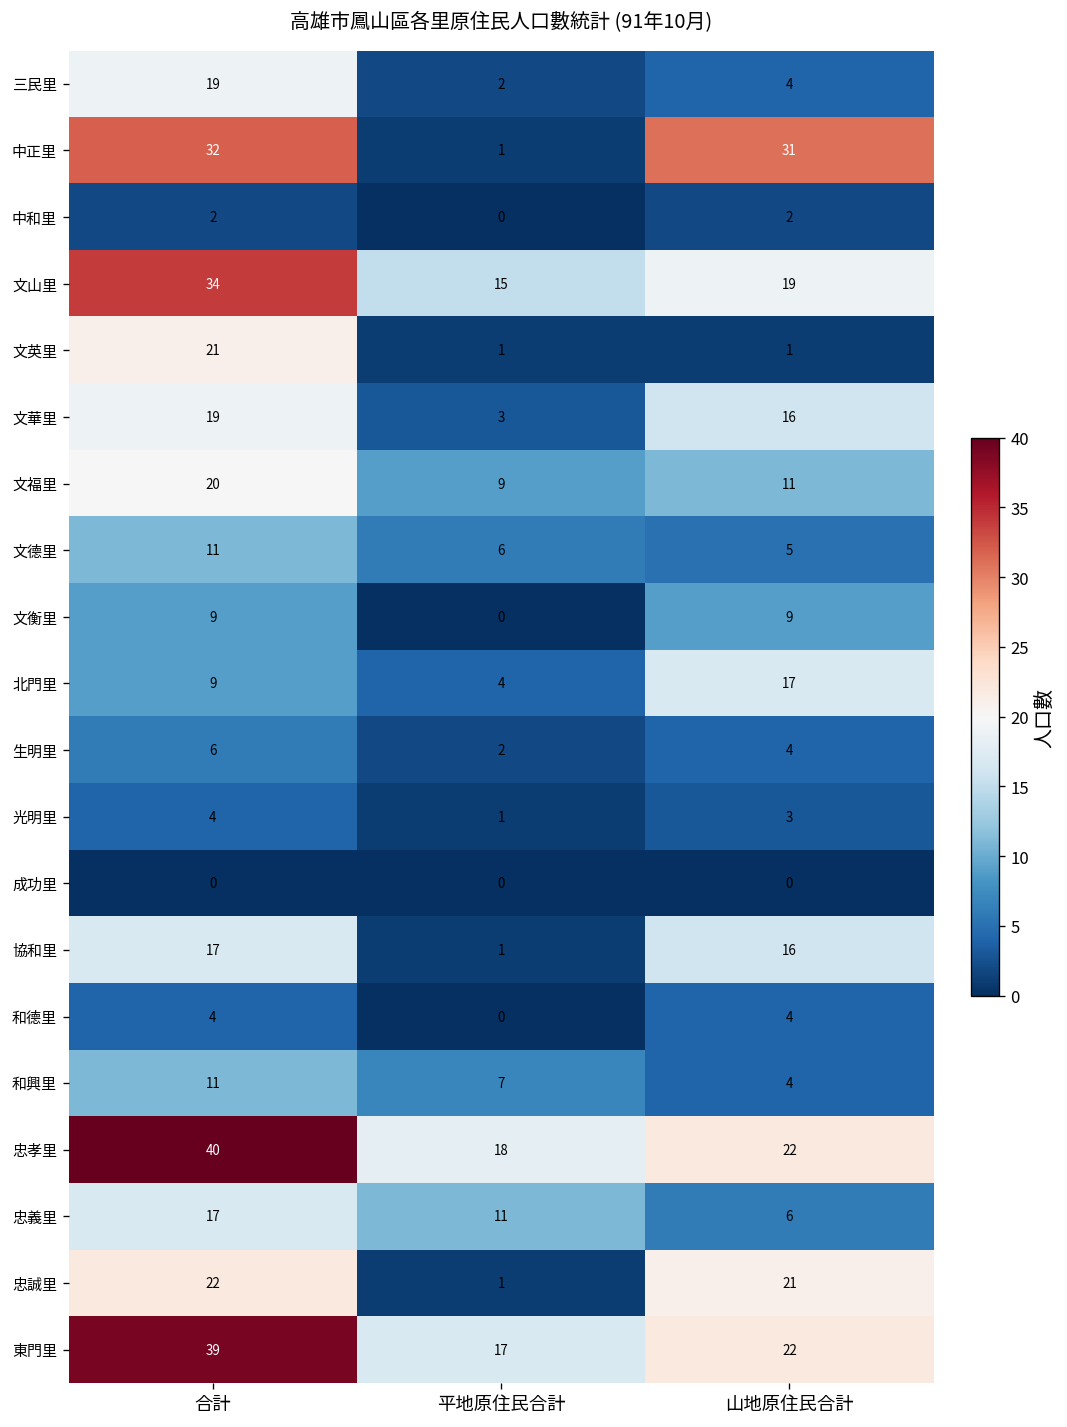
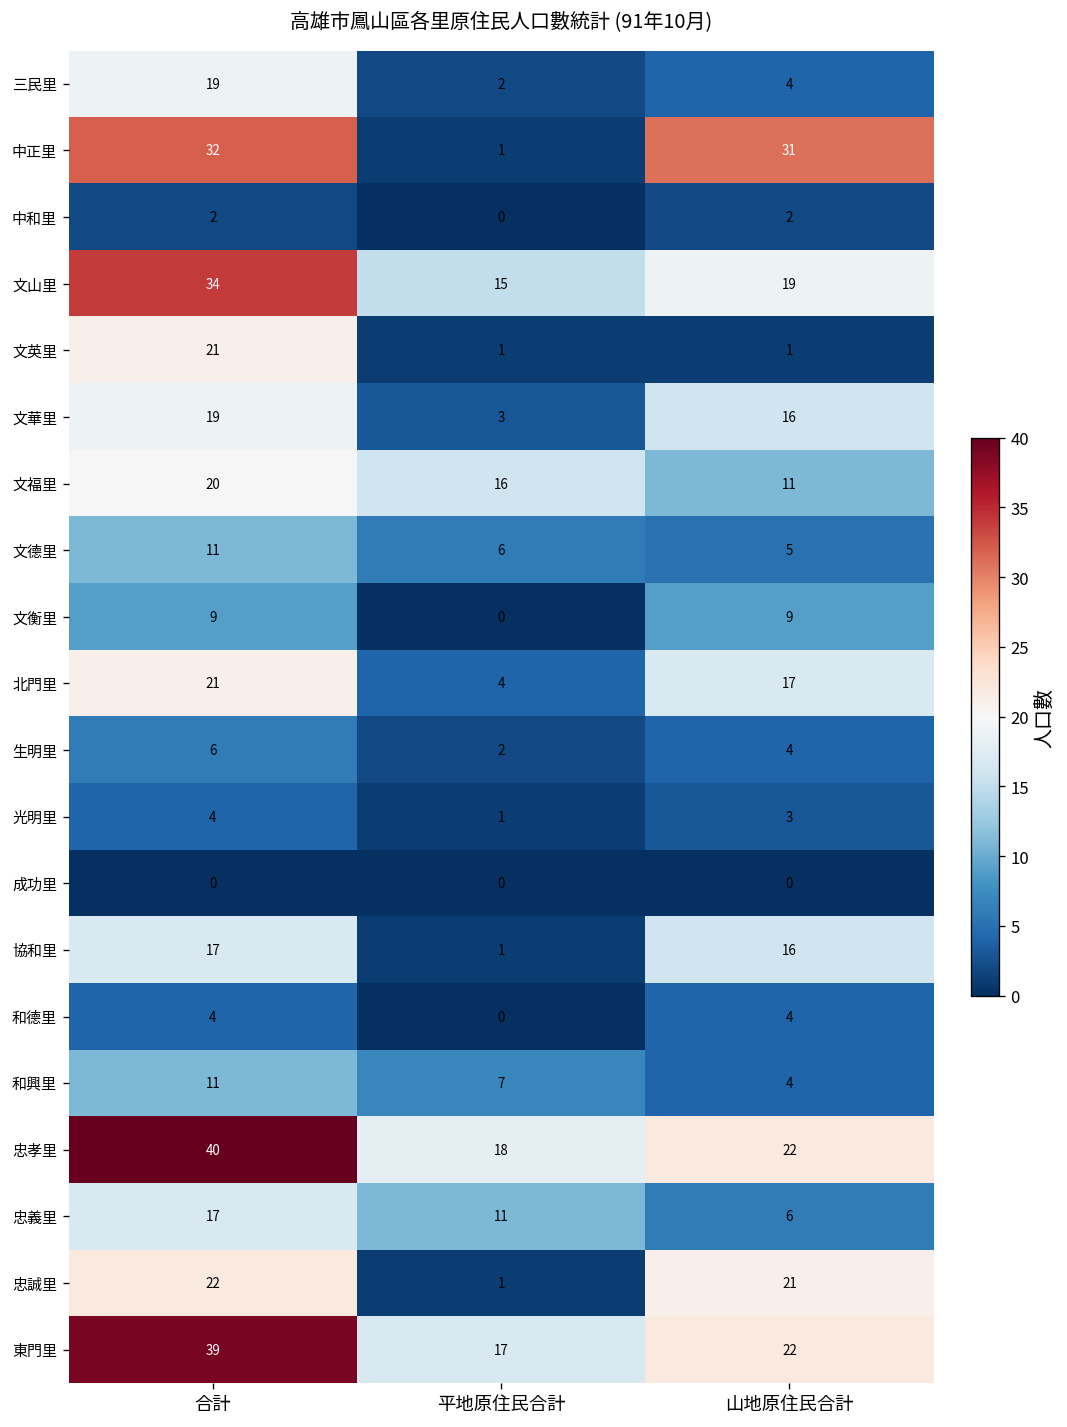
文福里, 平地原住民合計: 9 -> 16
北門里, 合計: 9 -> 21
